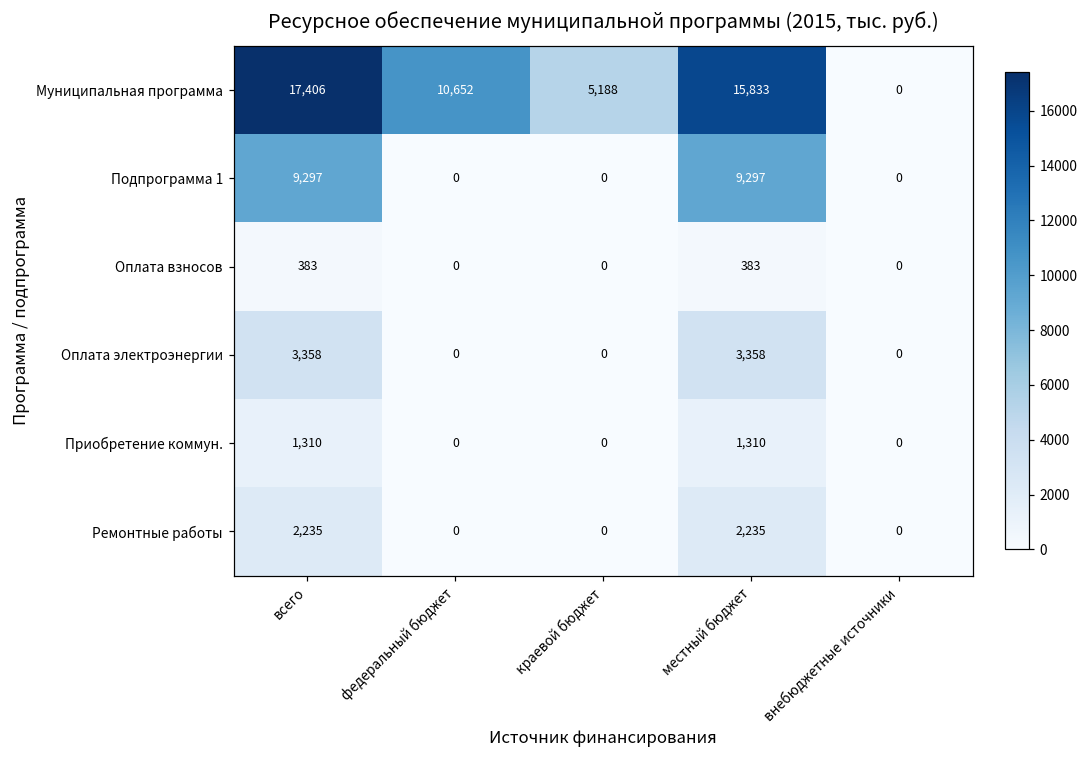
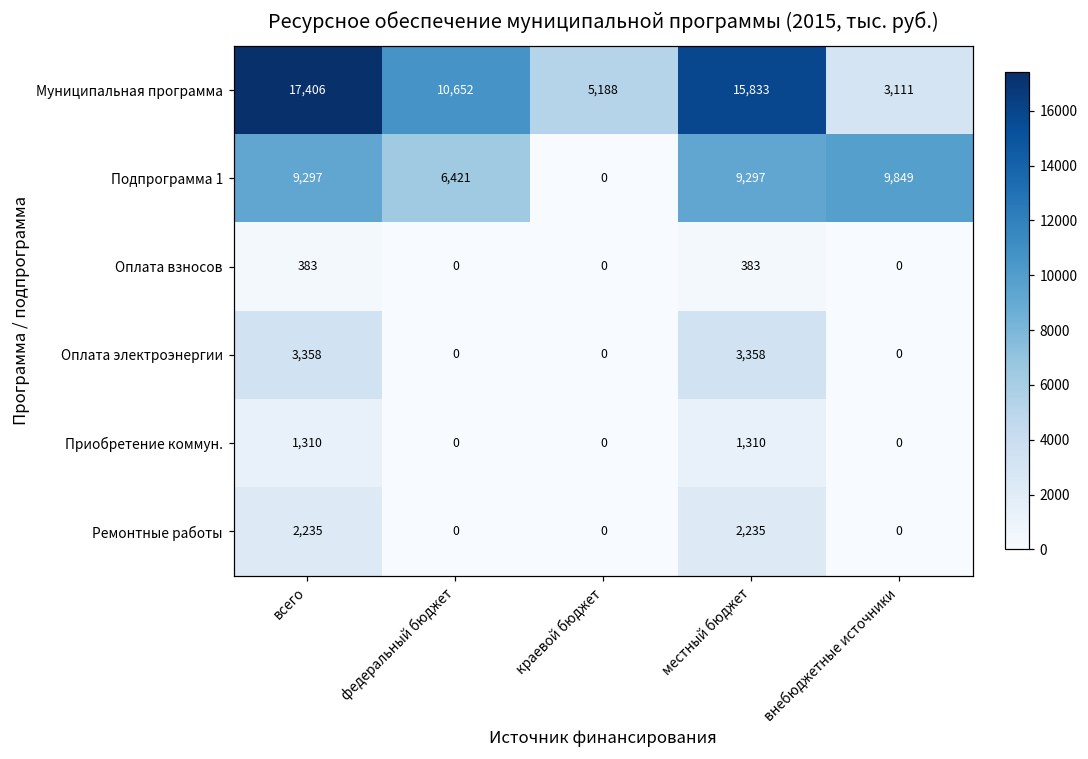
Муниципальная программа, внебюджетные источники: 0 -> 3,111
Подпрограмма 1, федеральный бюджет: 0 -> 6,421
Подпрограмма 1, внебюджетные источники: 0 -> 9,849
